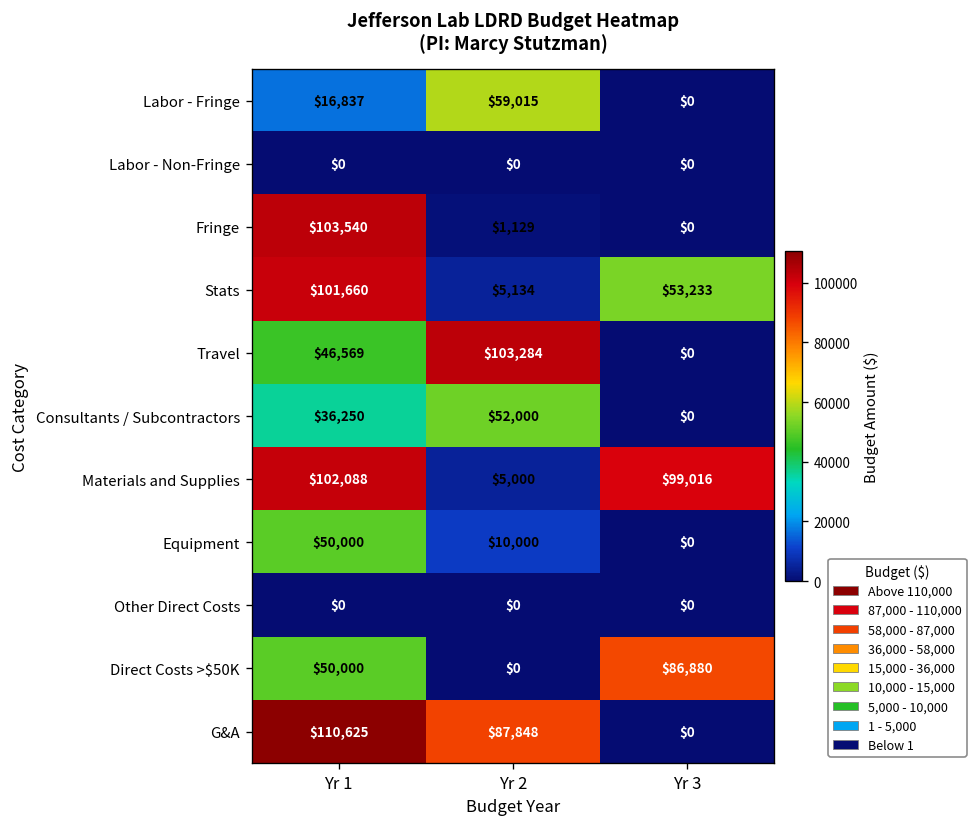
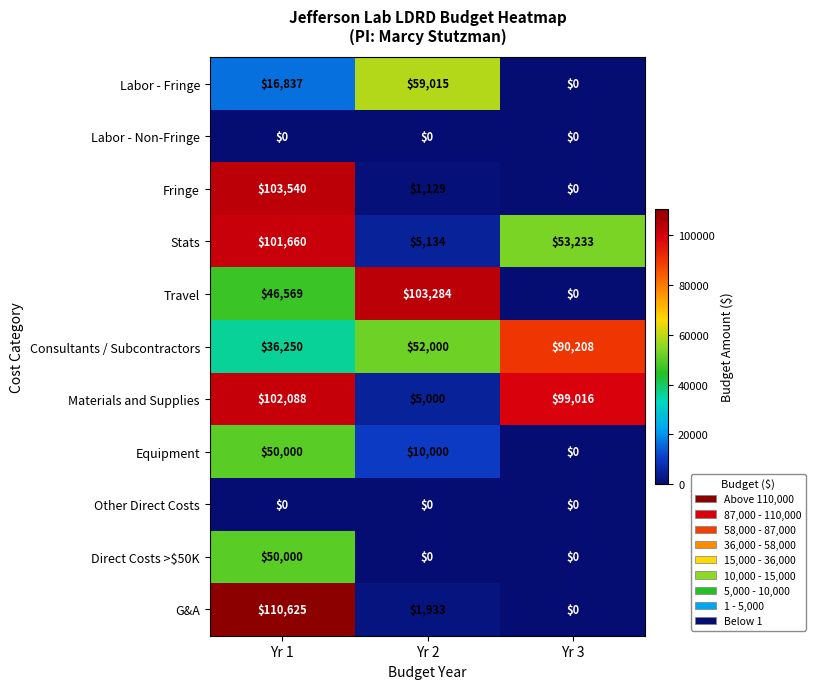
Consultants / Subcontractors, Yr 3: $0 -> $90,208
Direct Costs >$50K, Yr 3: $86,880 -> $0
G&A, Yr 2: $87,848 -> $1,933
